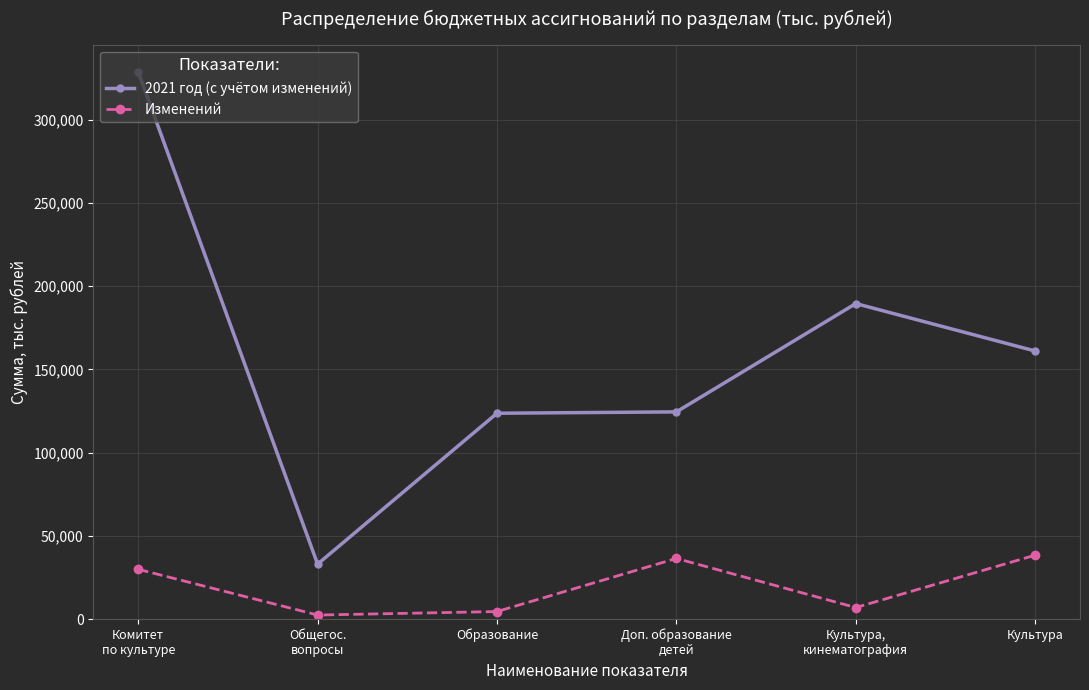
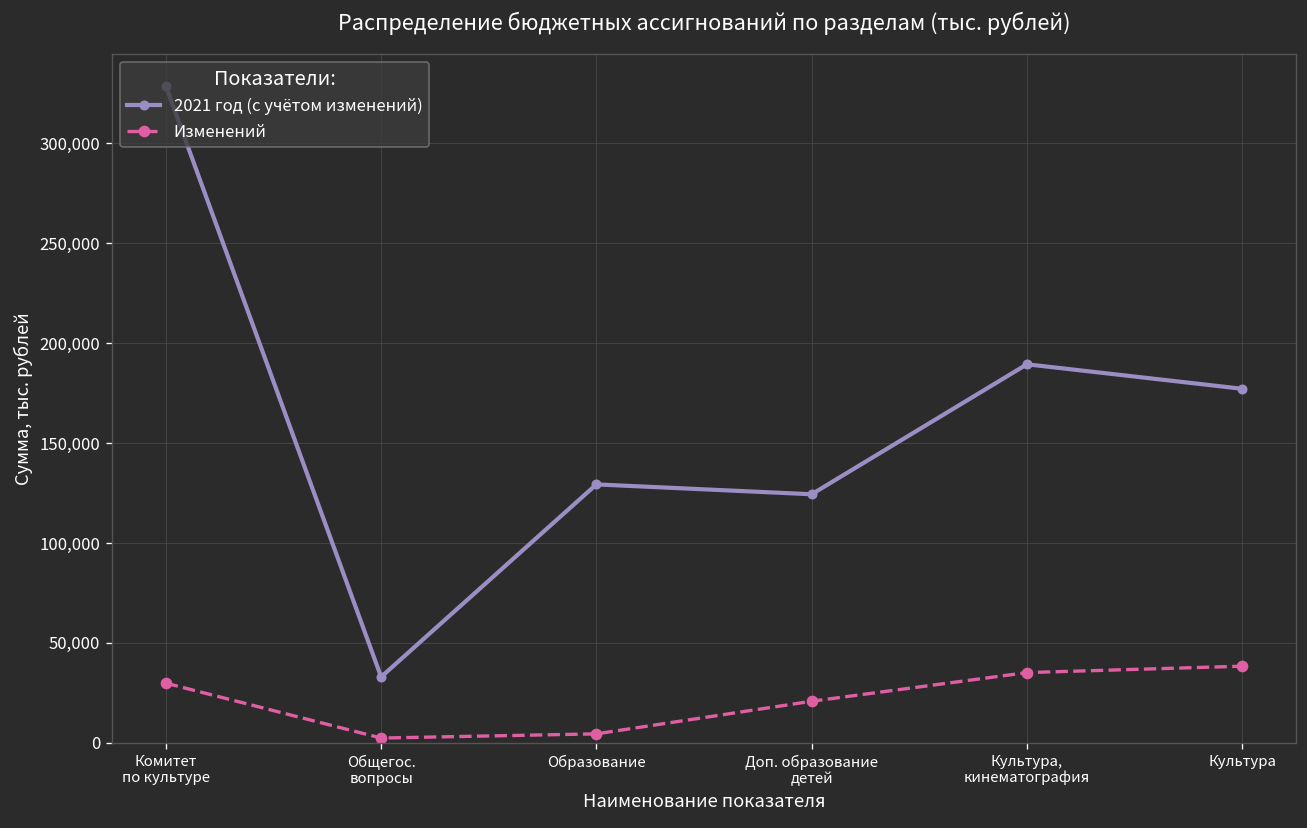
2021 год (с учётом изменений), Образование: 124,000 -> 129,000
Изменений, Доп. образование детей: 36,000 -> 21,000
Изменений, Культура, кинематография: 7,000 -> 35,000
2021 год (с учётом изменений), Культура: 161,000 -> 177,000
